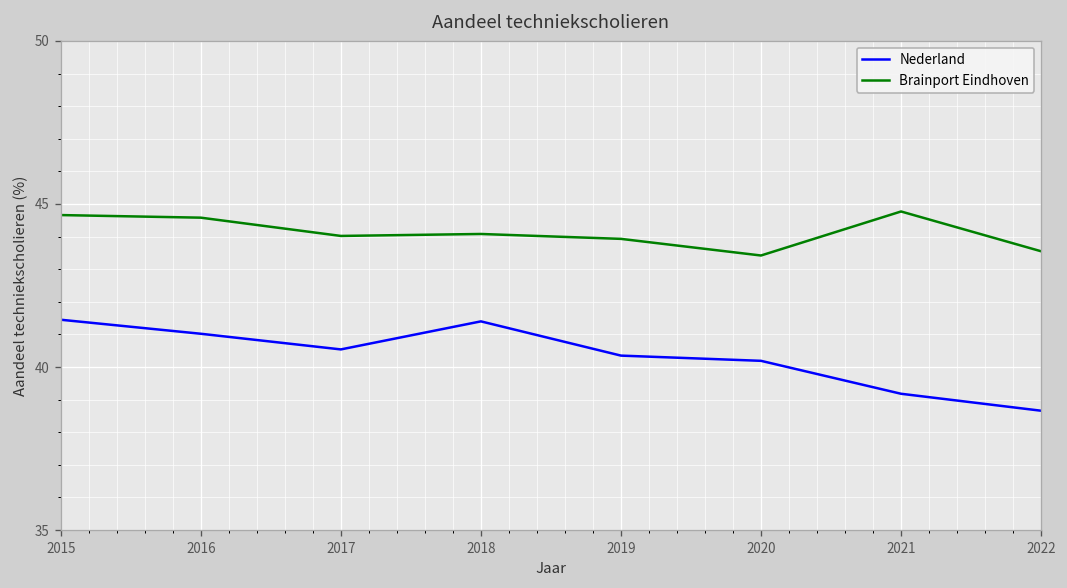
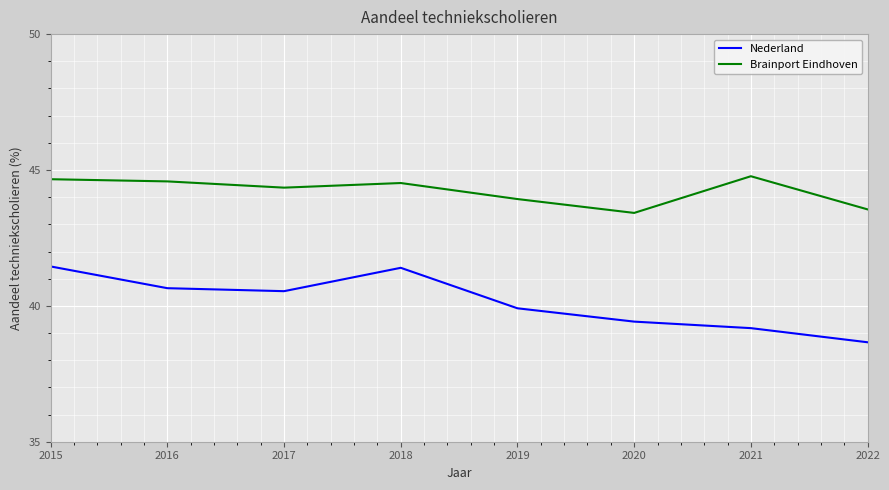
Nederland, 2016: 41.0 -> 40.7
Brainport Eindhoven, 2017: 44.0 -> 44.4
Brainport Eindhoven, 2018: 44.1 -> 44.5
Nederland, 2019: 40.4 -> 39.9
Nederland, 2020: 40.2 -> 39.4
